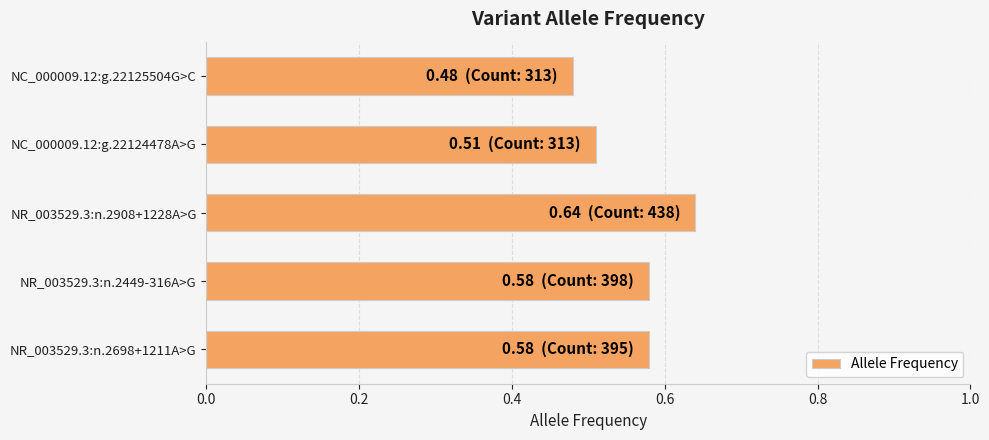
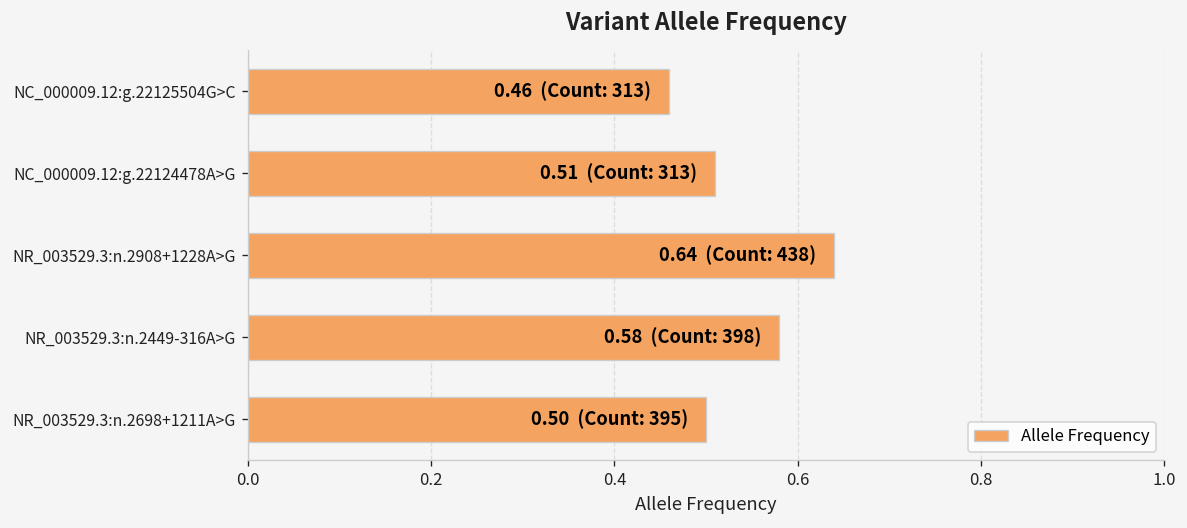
NC_000009.12:g.22125504G>C: 0.48 -> 0.46
NR_003529.3:n.2698+1211A>G: 0.58 -> 0.50
